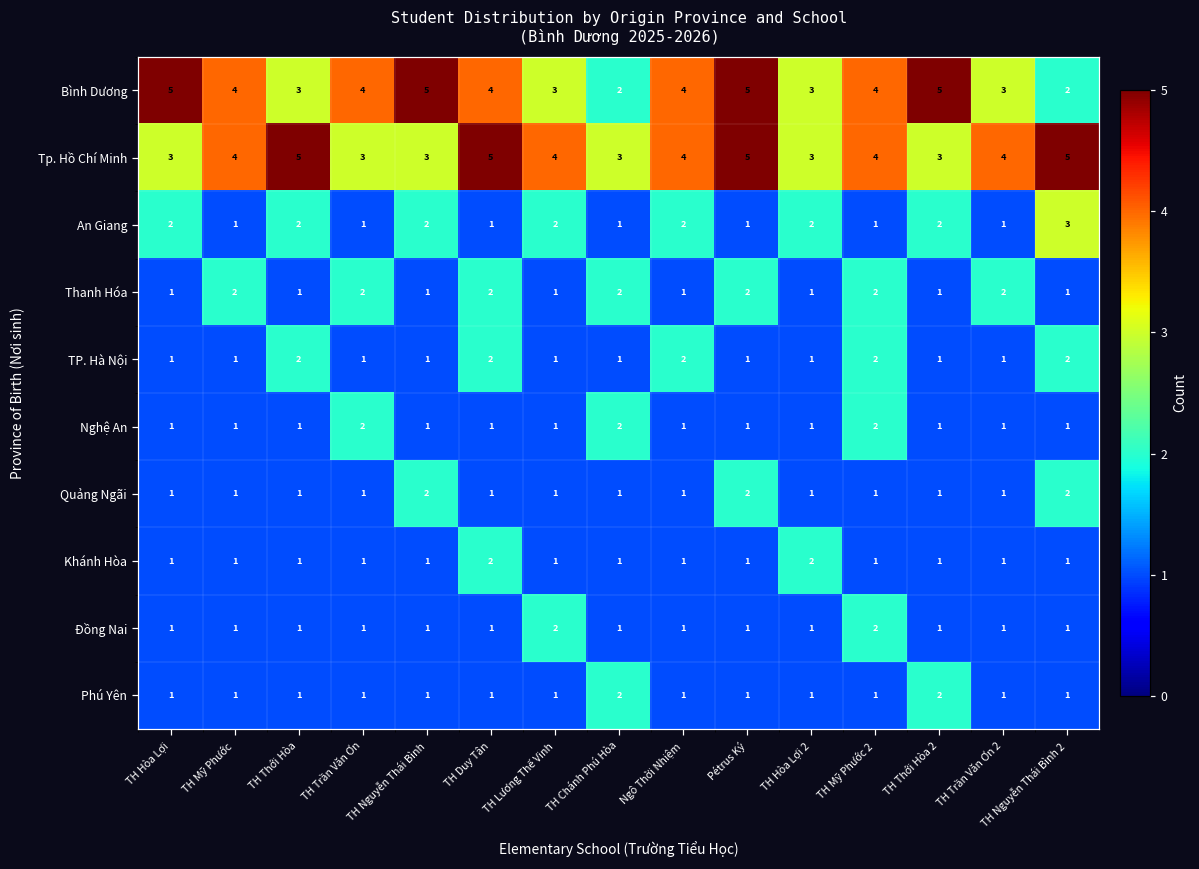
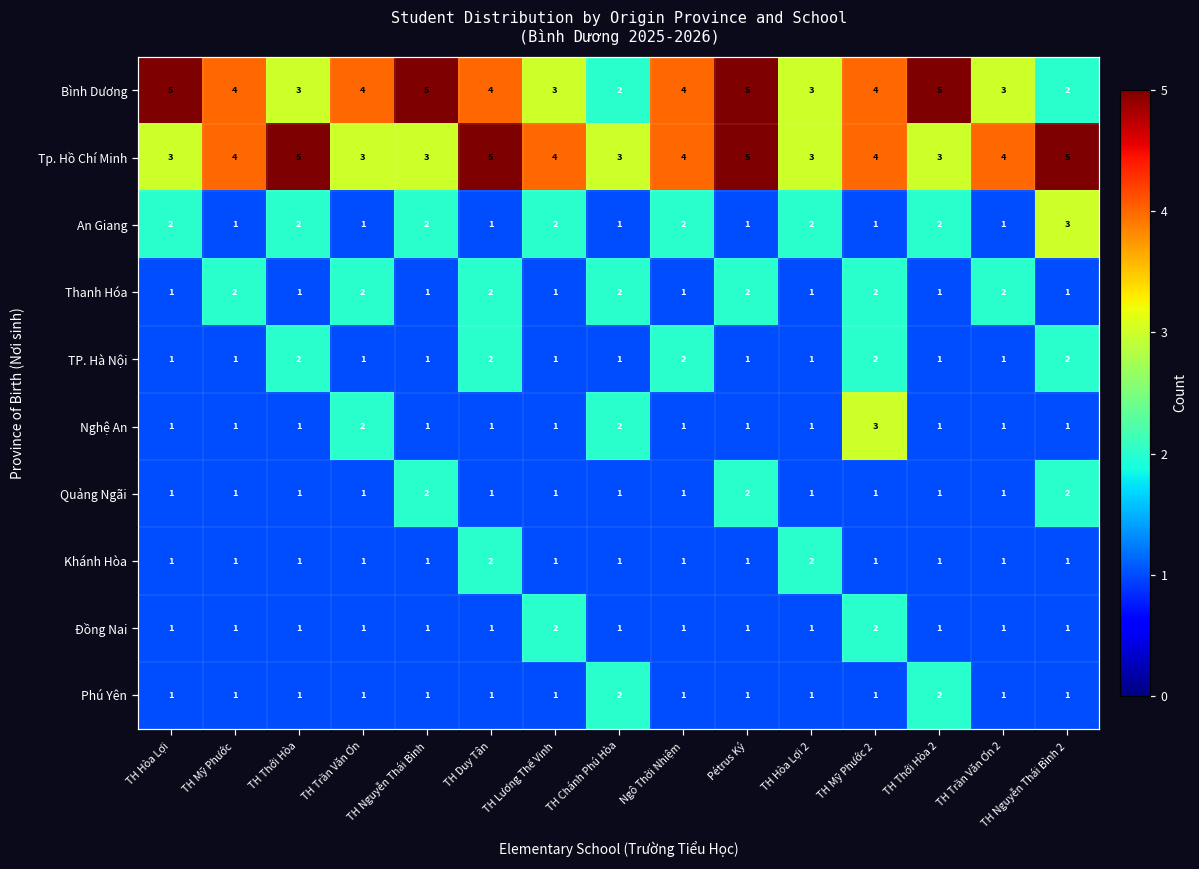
Nghệ An, TH Mỹ Phước 2: 2 -> 3
